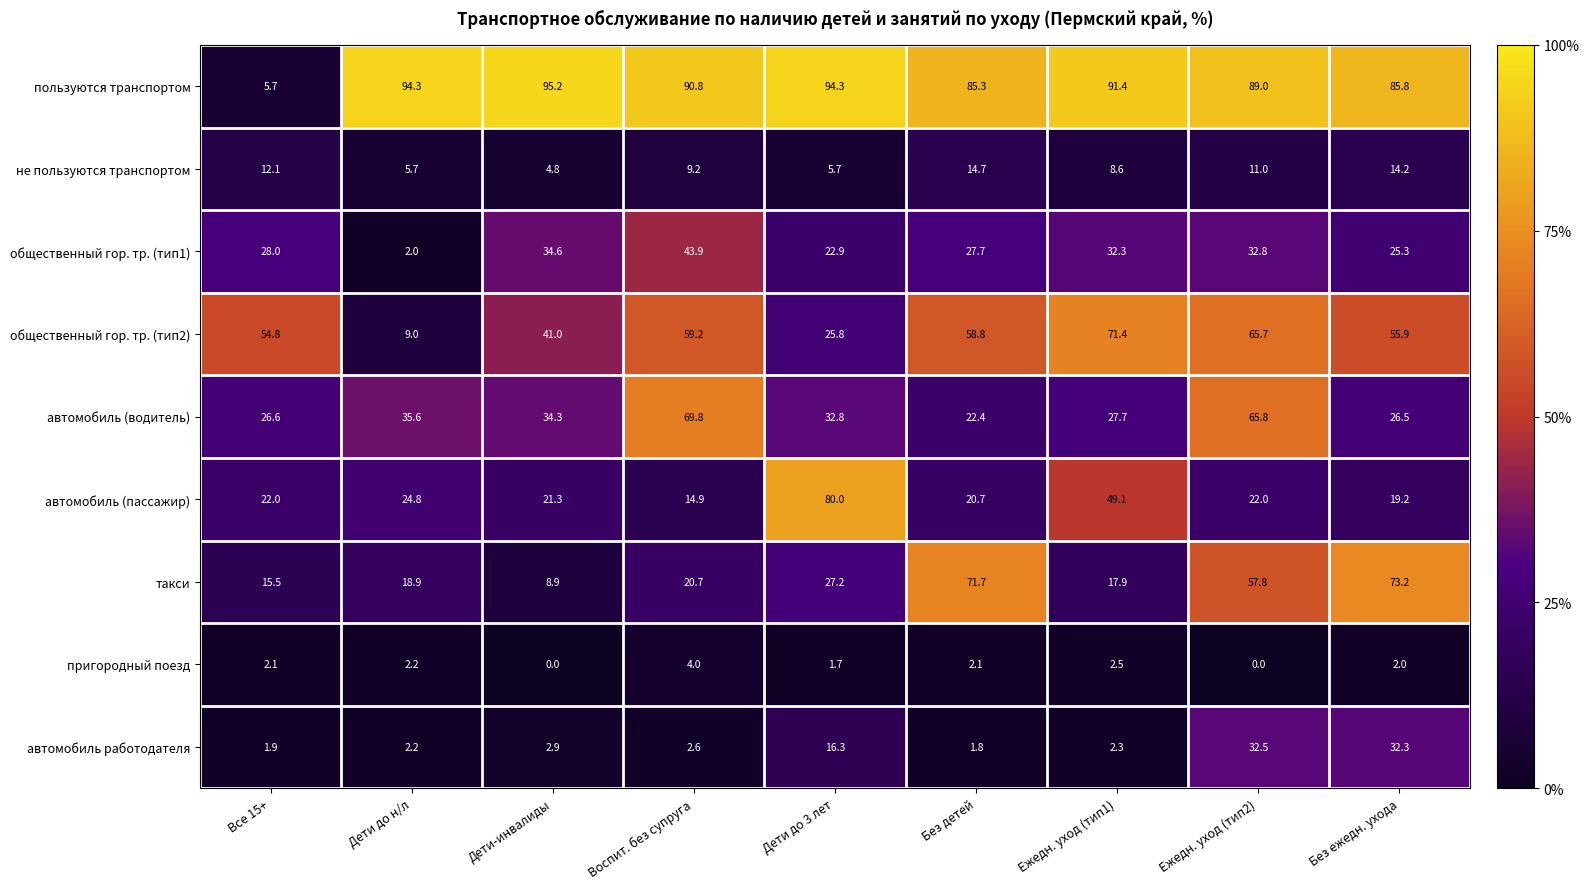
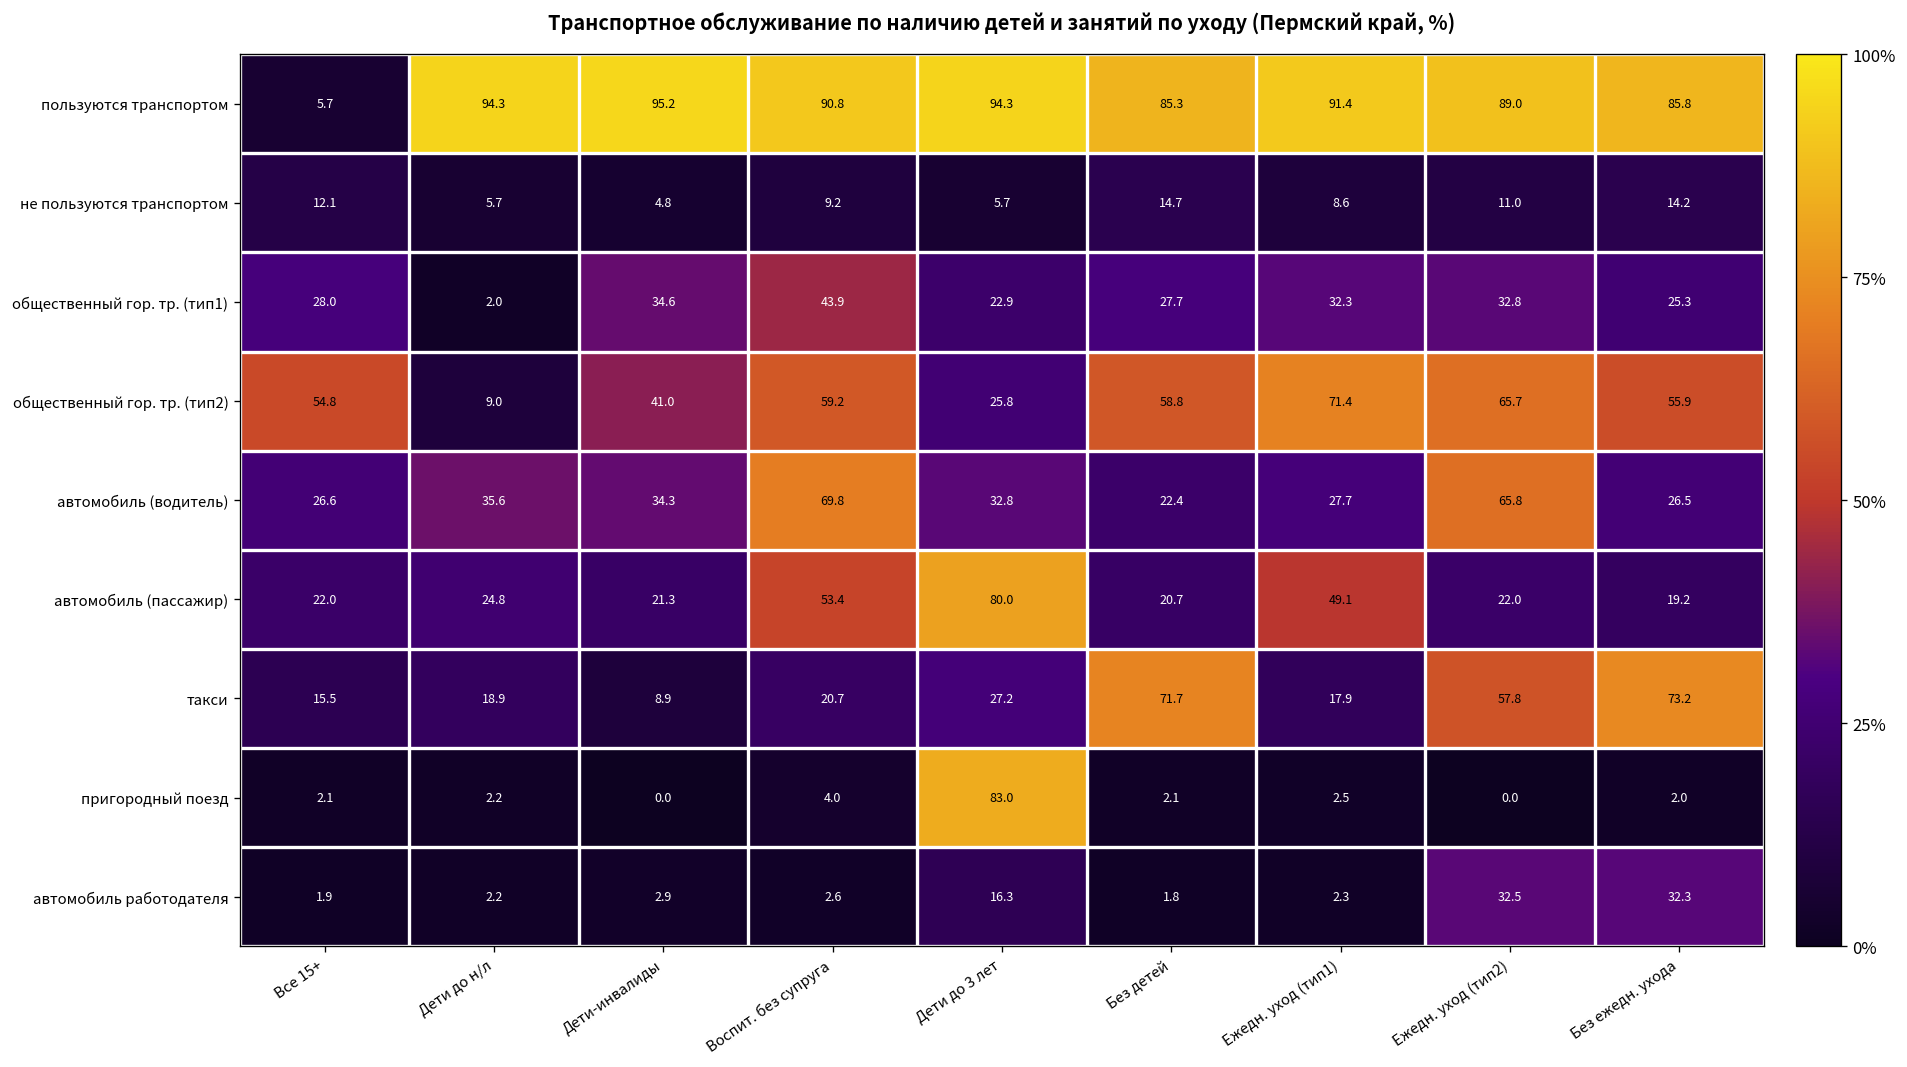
автомобиль (пассажир), Воспит. без супруга: 14.9 -> 53.4
пригородный поезд, Дети до 3 лет: 1.7 -> 83.0
